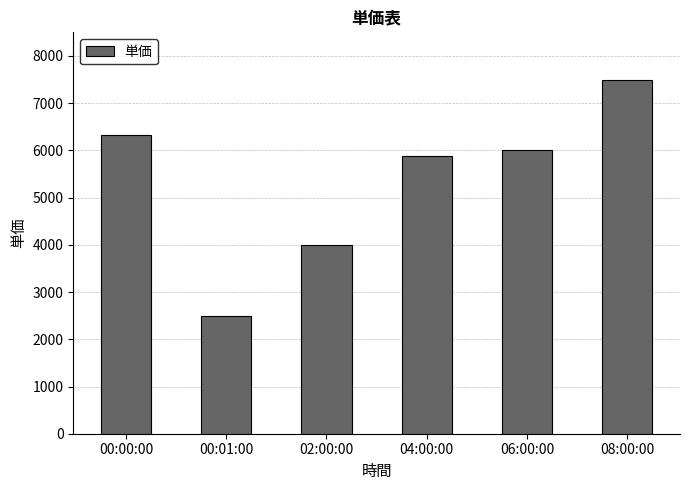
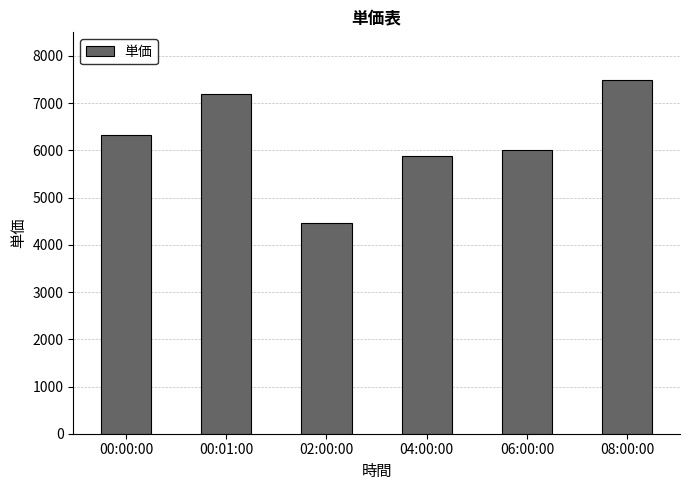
00:01:00: 2500 -> 7200
02:00:00: 4000 -> 4500
